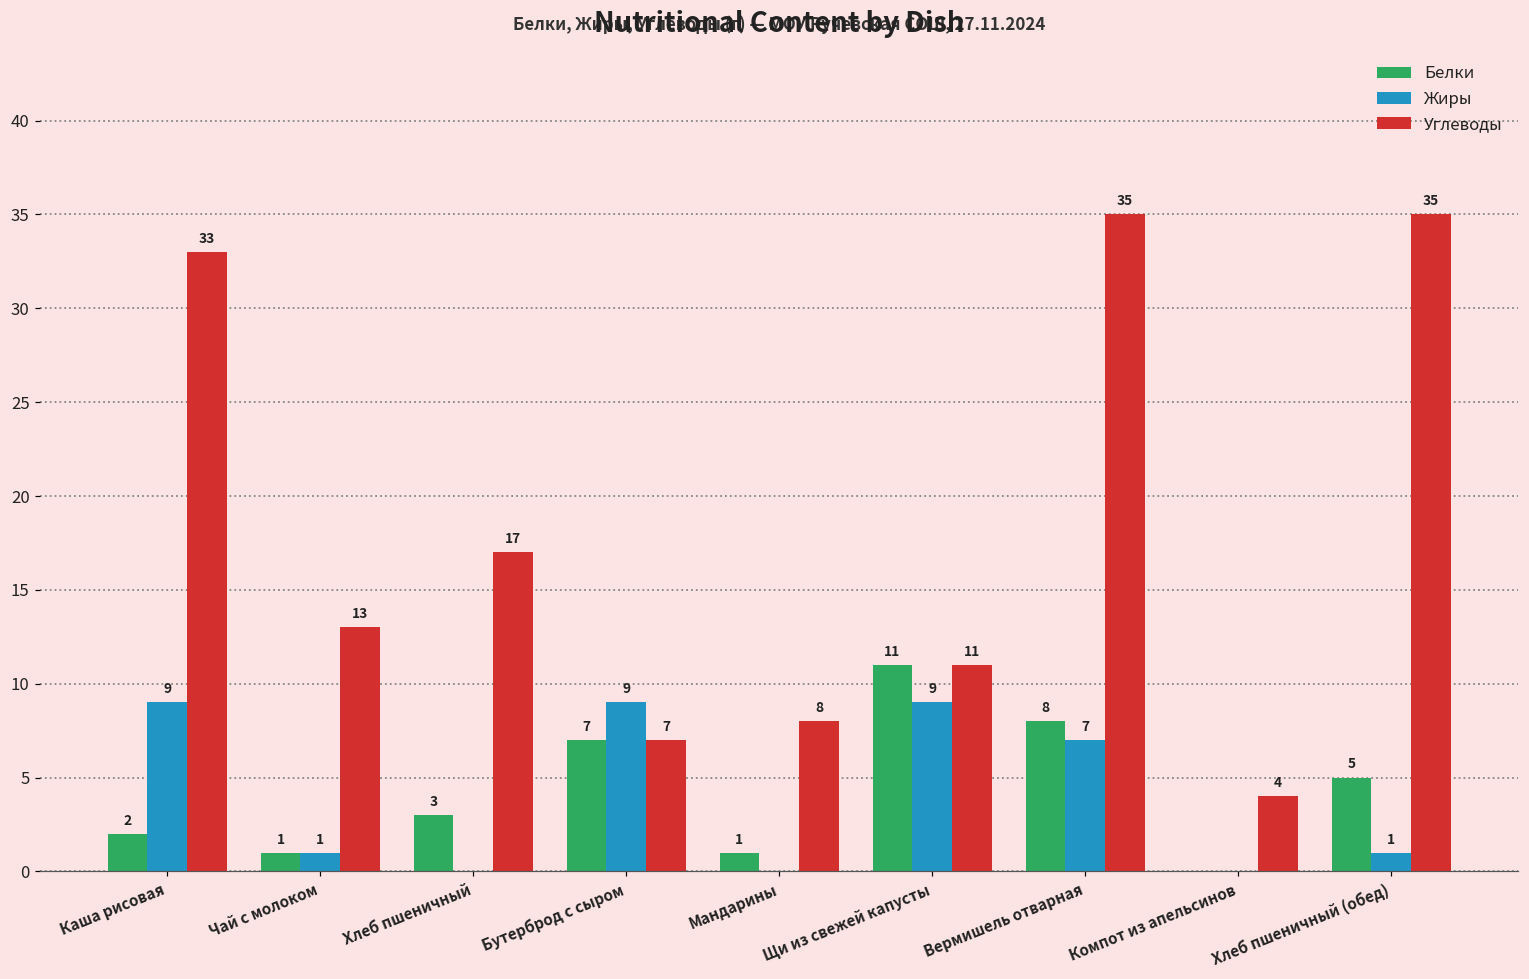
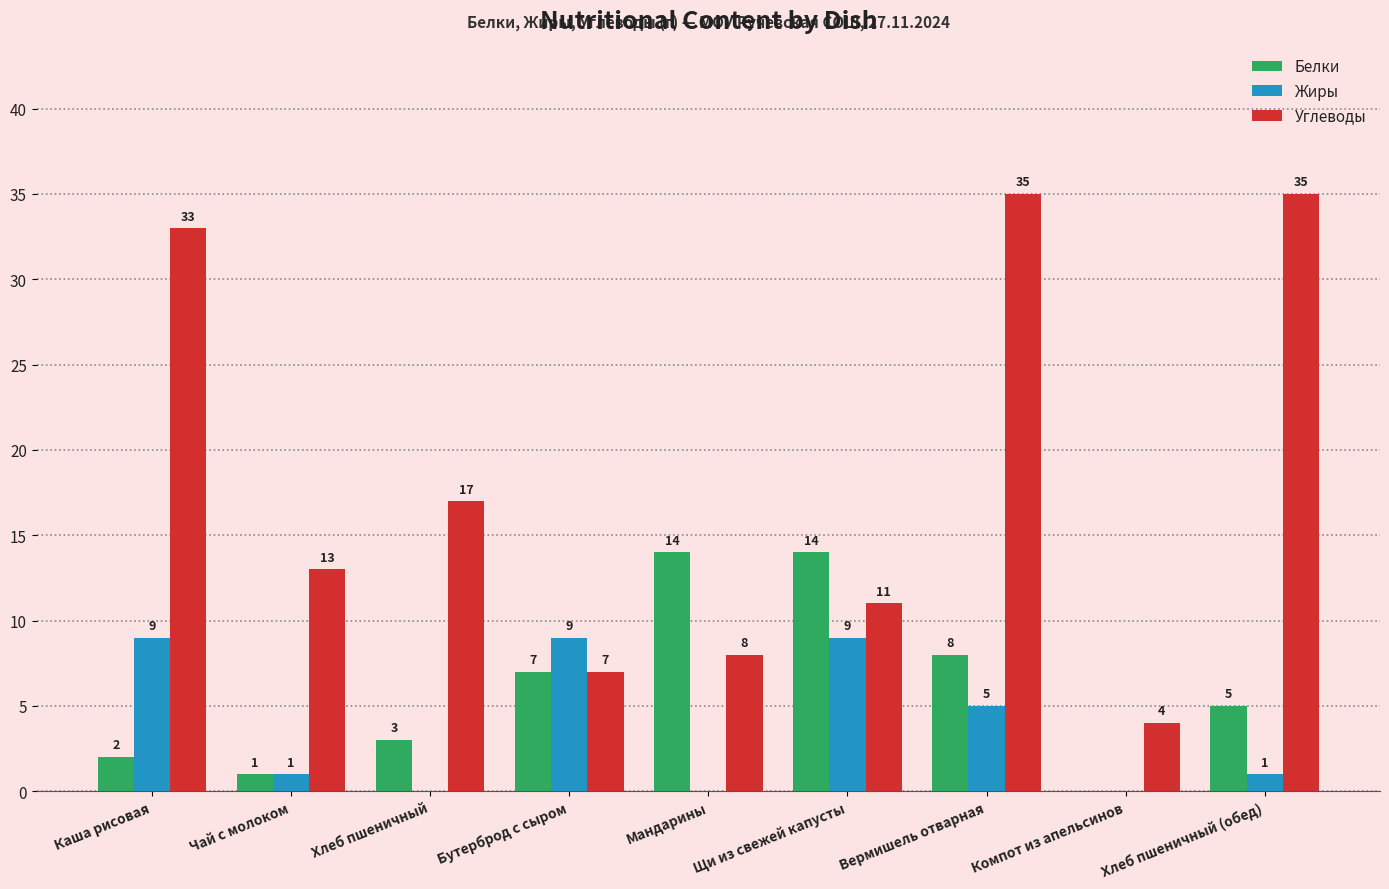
Белки, Мандарины: 1 -> 14
Белки, Щи из свежей капусты: 11 -> 14
Жиры, Вермишель отварная: 7 -> 5
